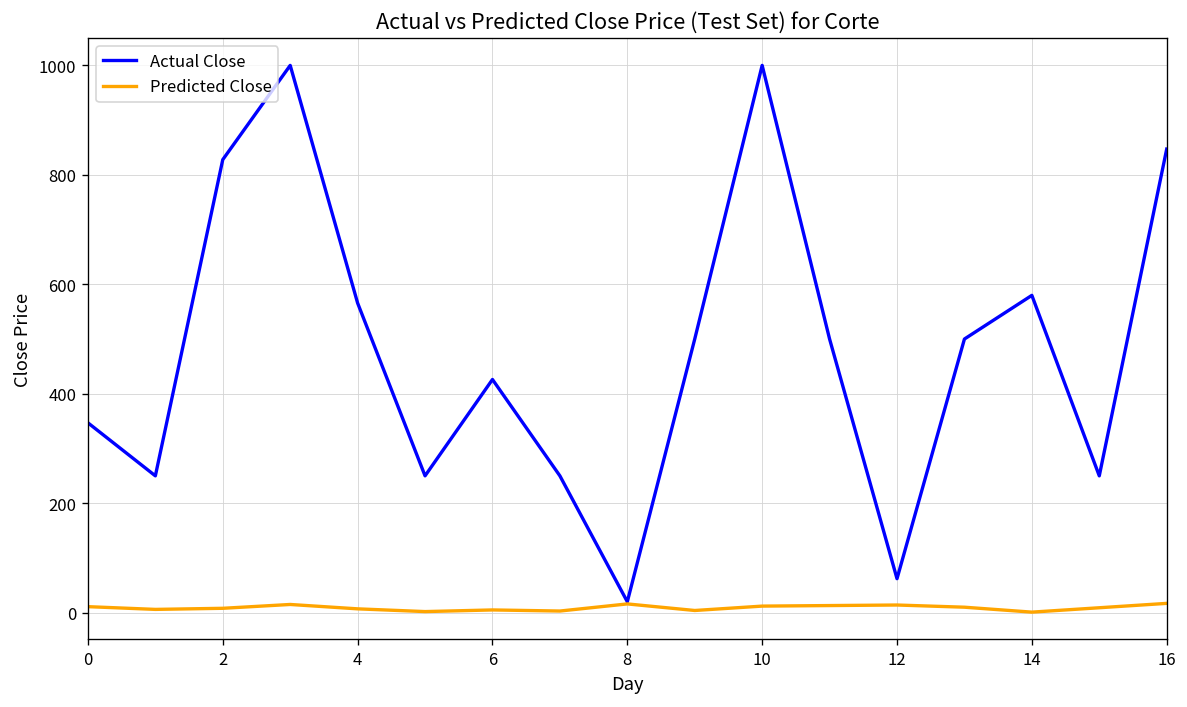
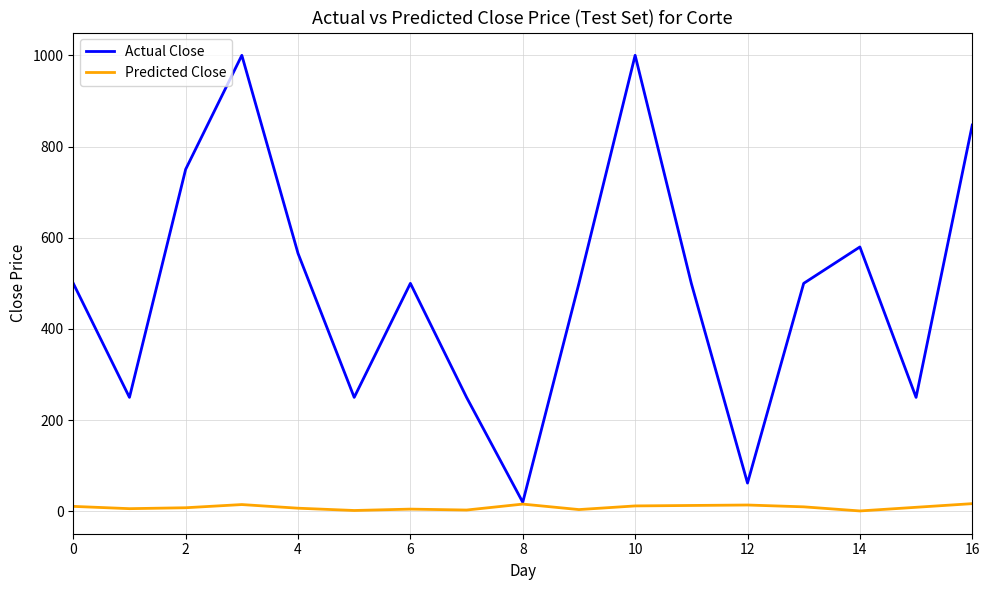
Actual Close, 0: 350 -> 500
Actual Close, 2: 830 -> 750
Actual Close, 6: 430 -> 500
